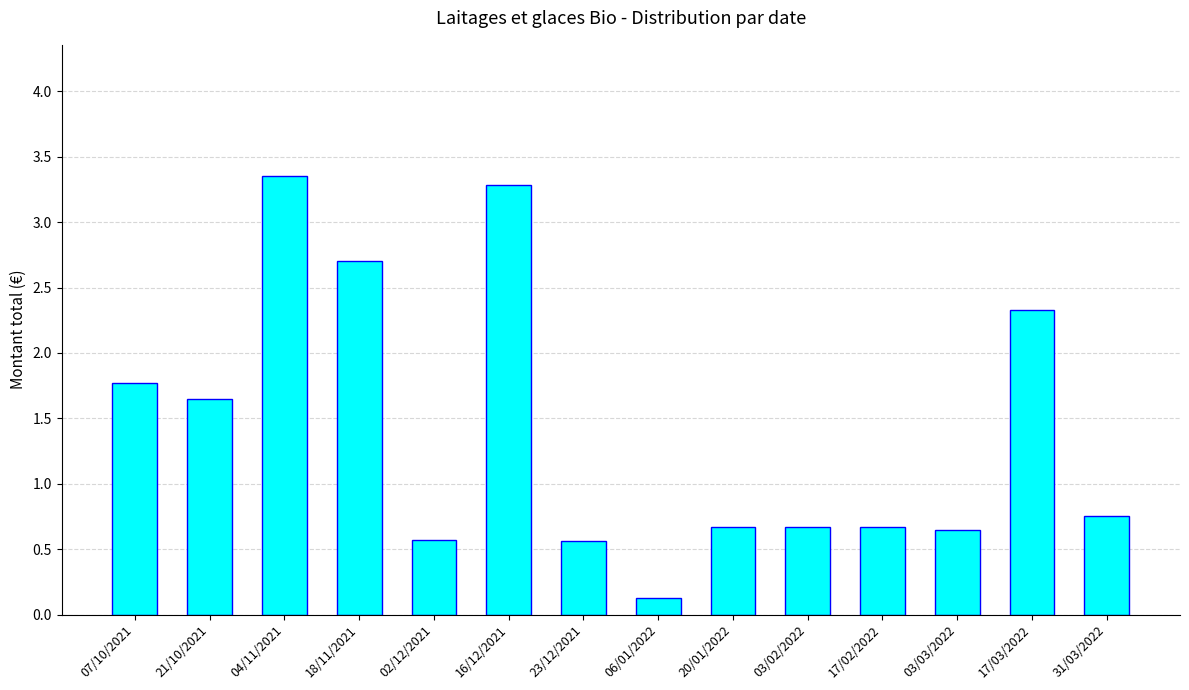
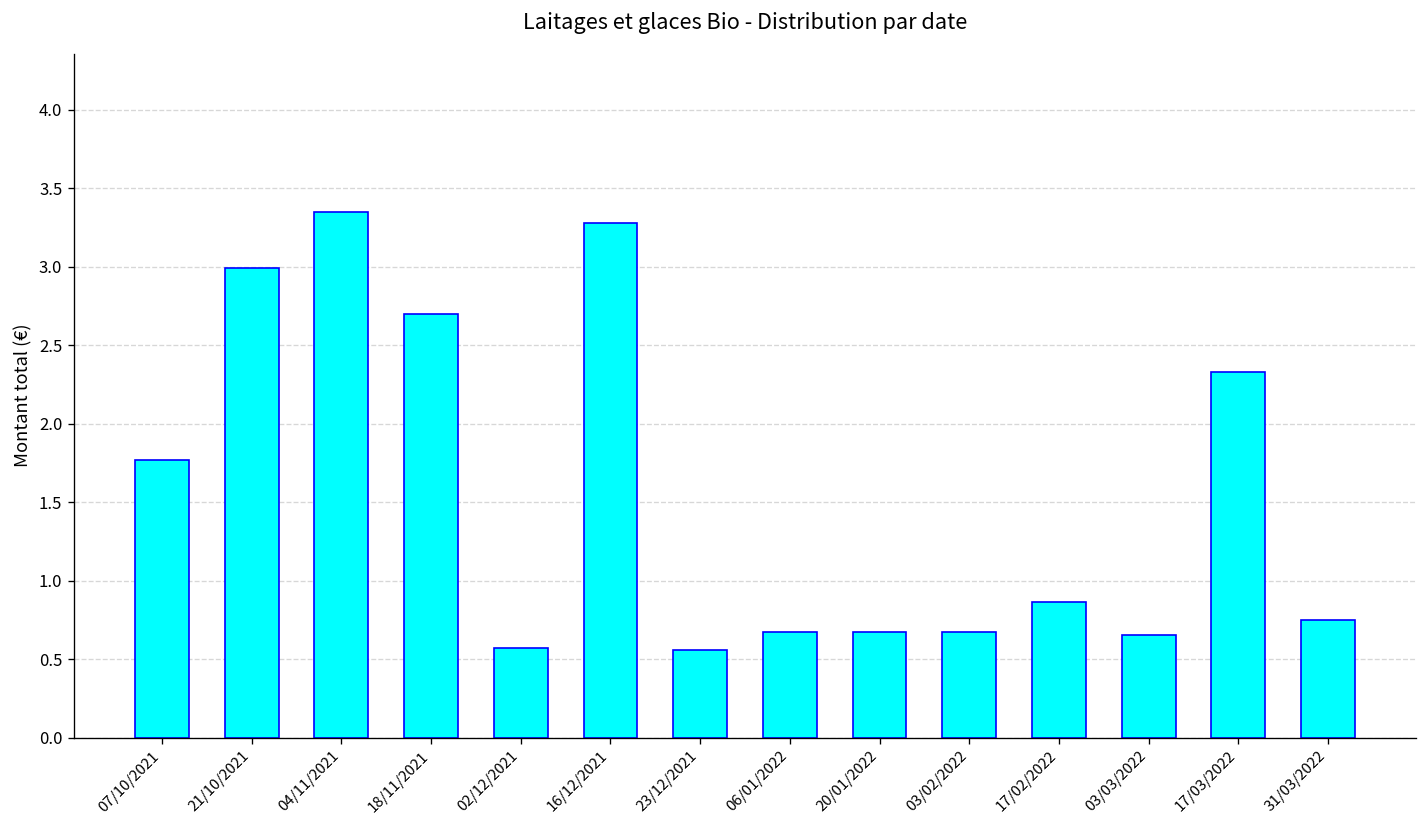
21/10/2021: 1.65 -> 2.99
06/01/2022: 0.13 -> 0.67
17/02/2022: 0.67 -> 0.86
